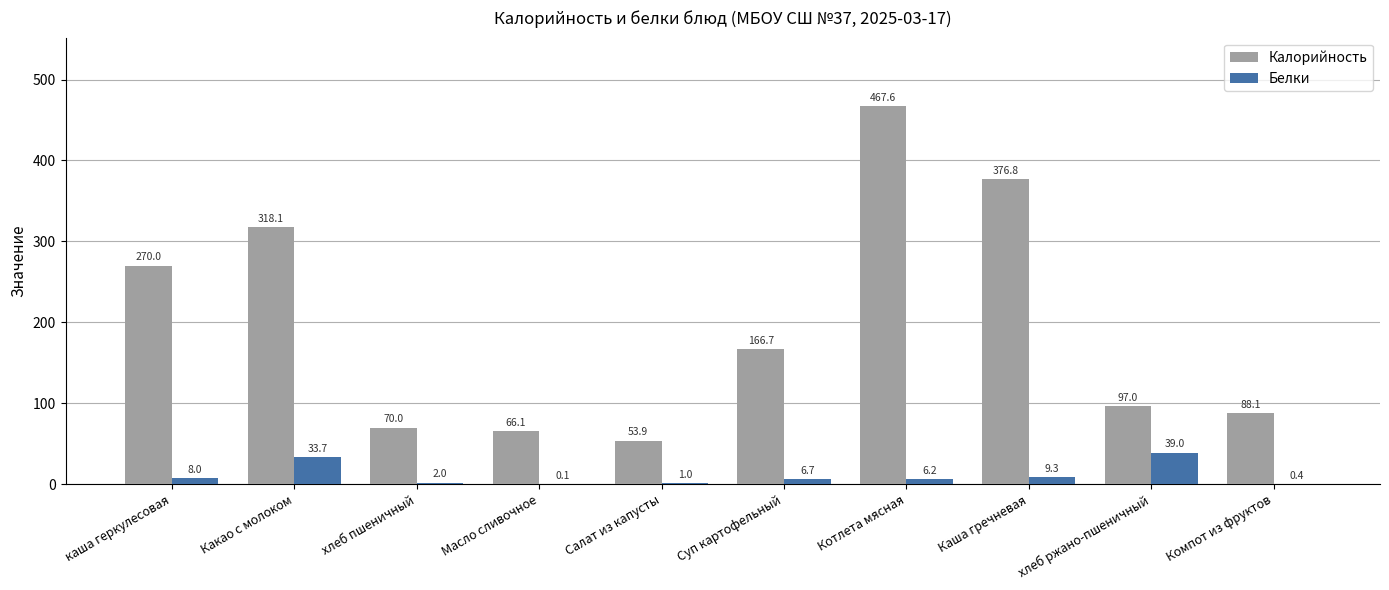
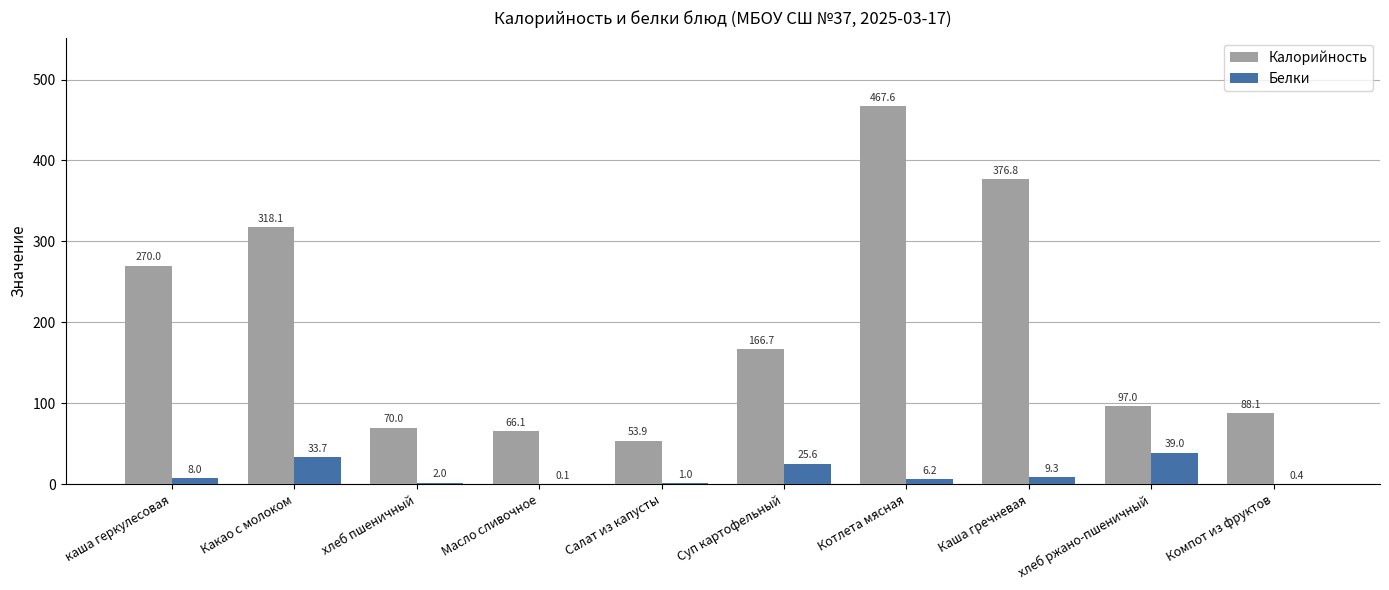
Белки, Суп картофельный: 6.7 -> 25.6
